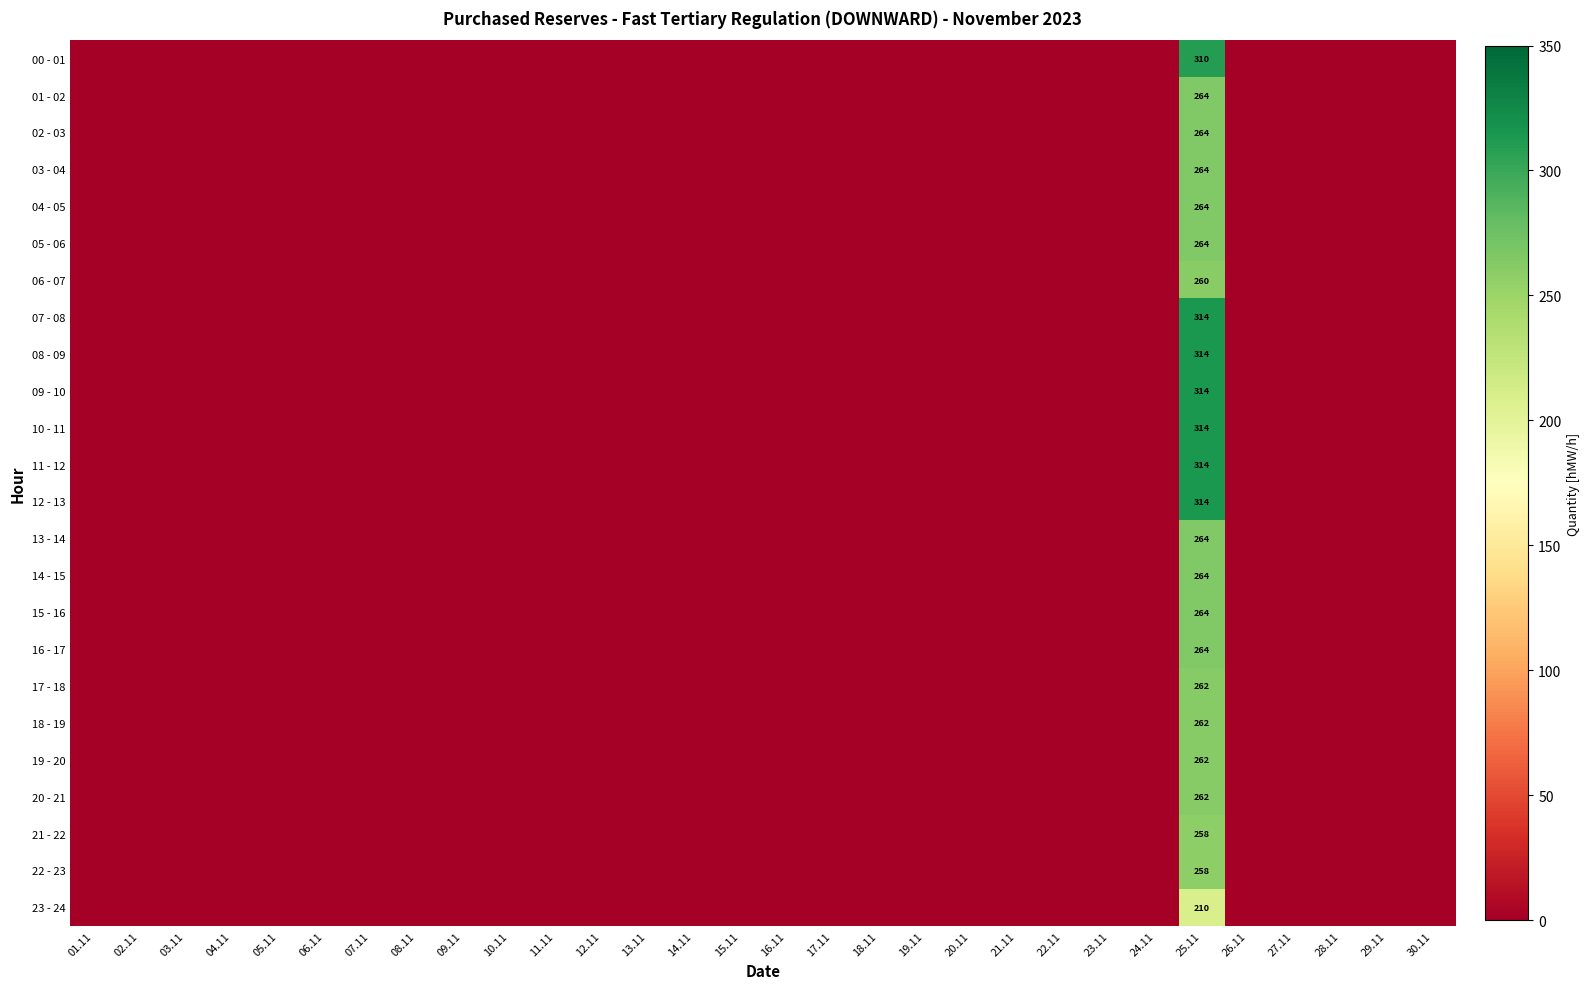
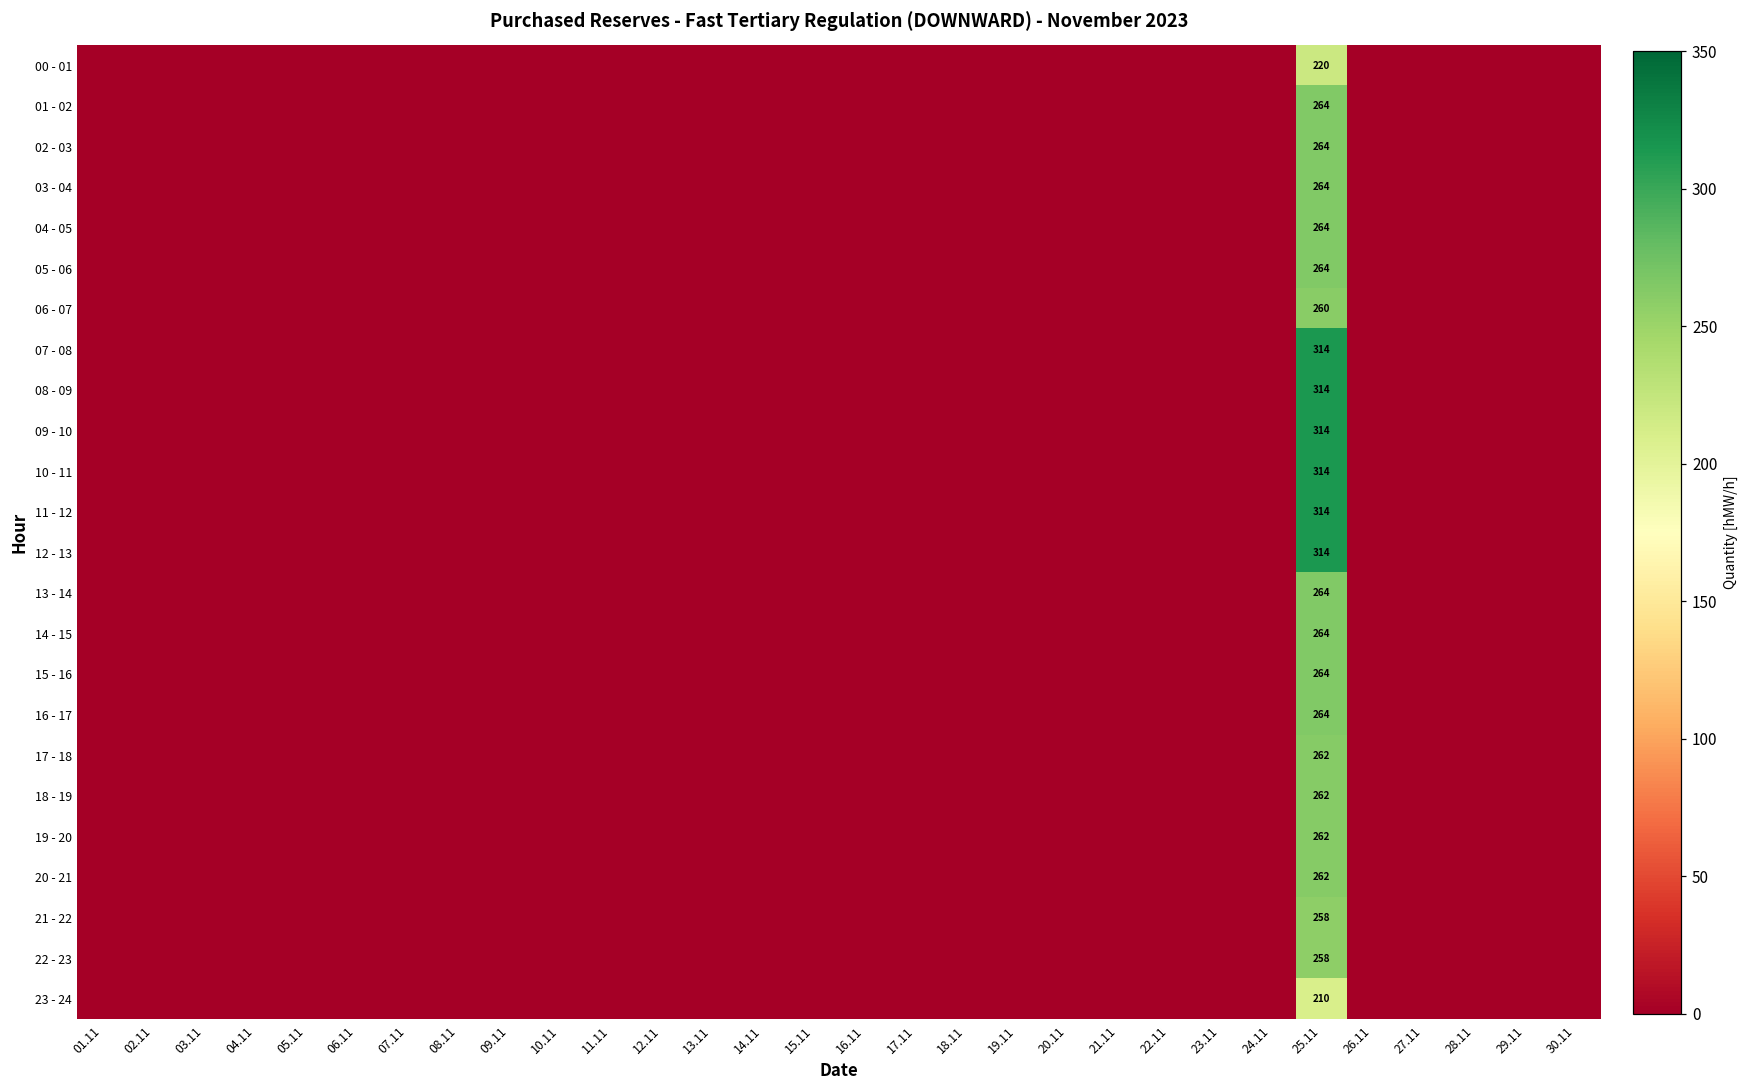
00 - 01, 25.11: 310 -> 220
